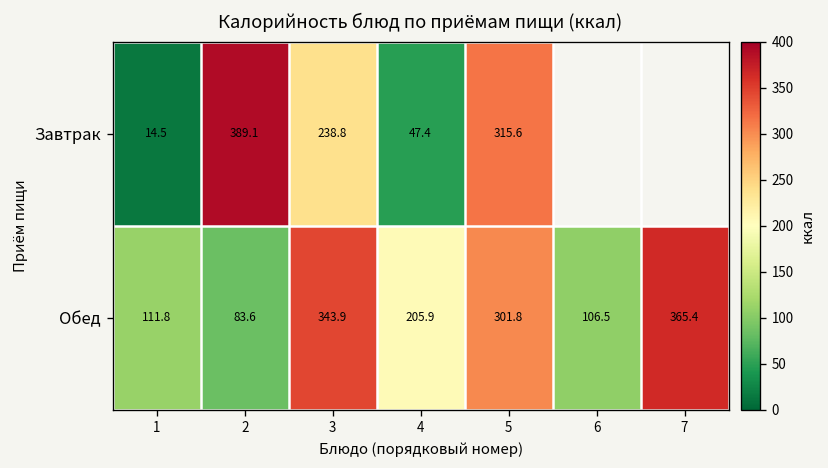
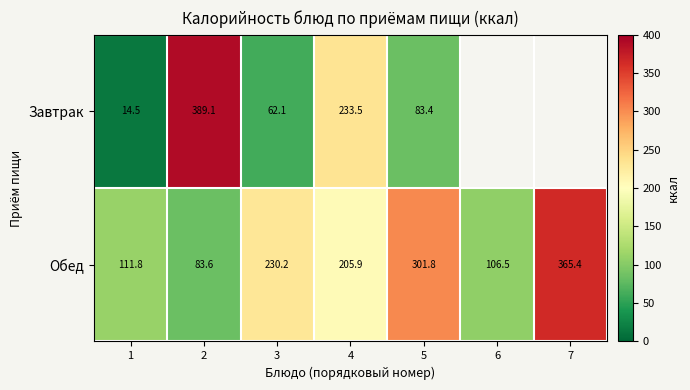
Завтрак, 3: 238.8 -> 62.1
Завтрак, 4: 47.4 -> 233.5
Завтрак, 5: 315.6 -> 83.4
Обед, 3: 343.9 -> 230.2
